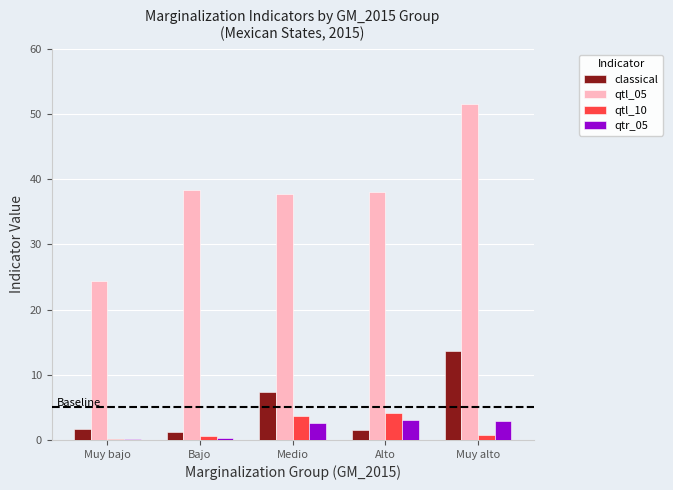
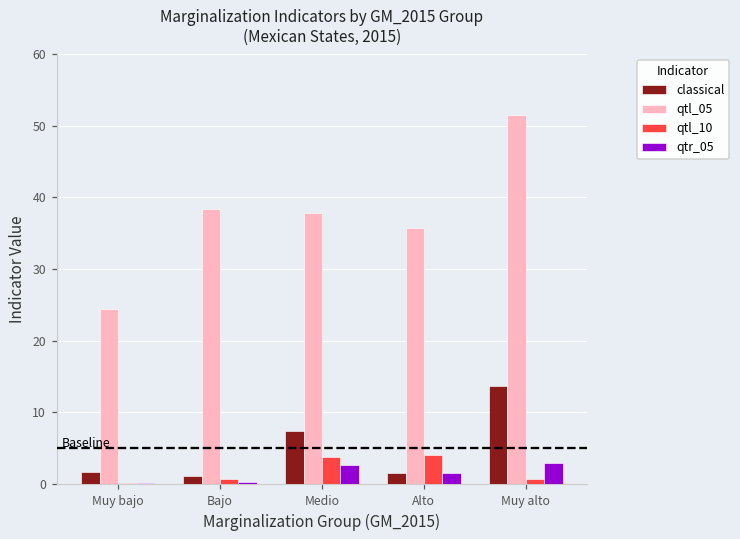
qtl_05, Alto: 38 -> 36
qtr_05, Alto: 3 -> 2
